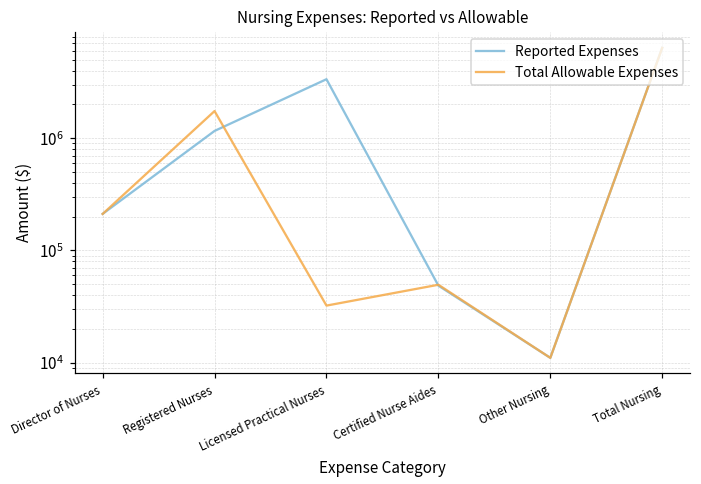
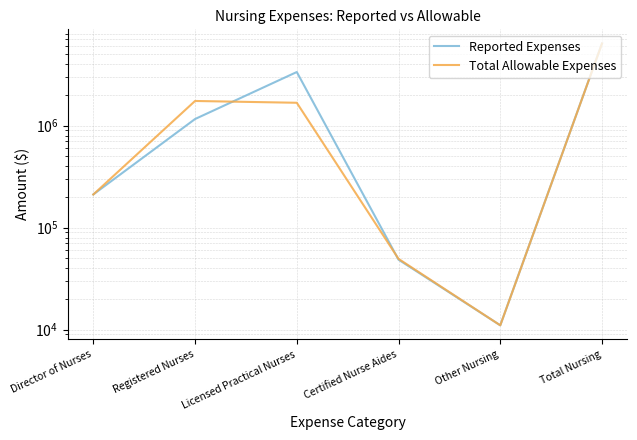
Total Allowable Expenses, Licensed Practical Nurses: 32000 -> 1700000
